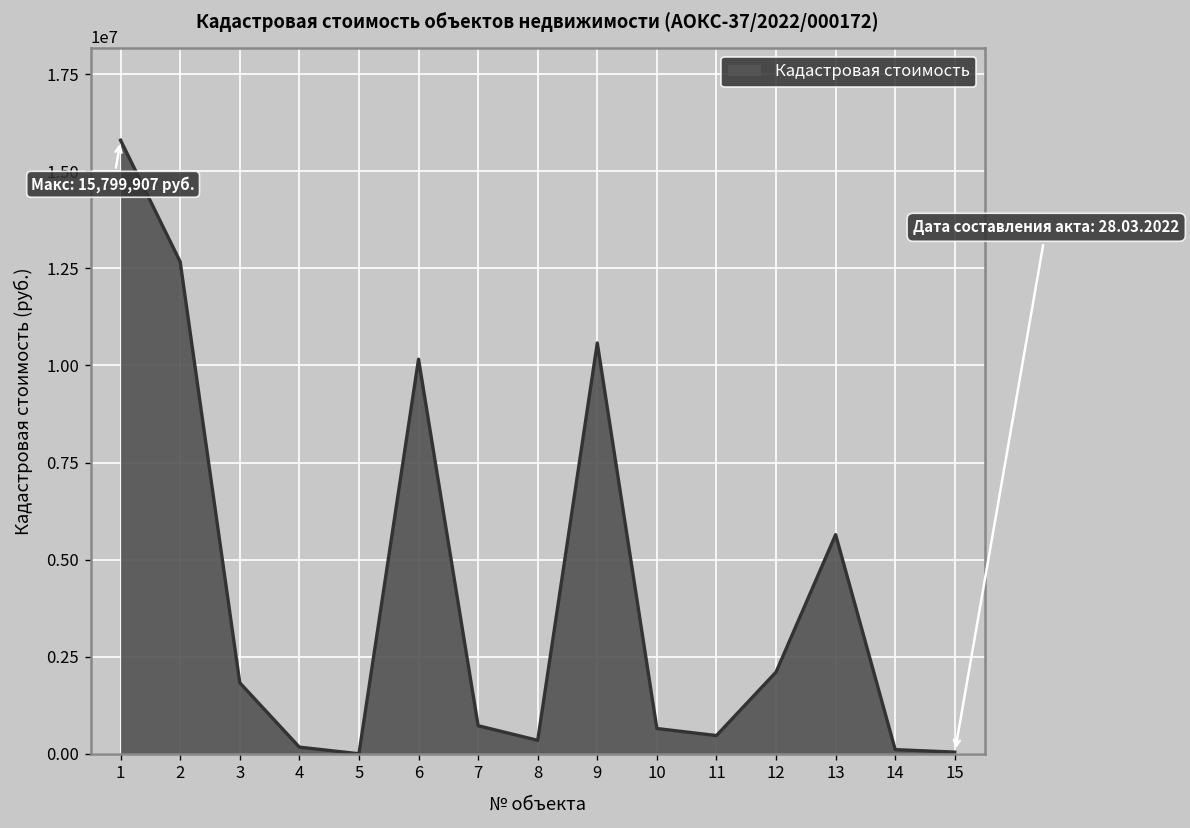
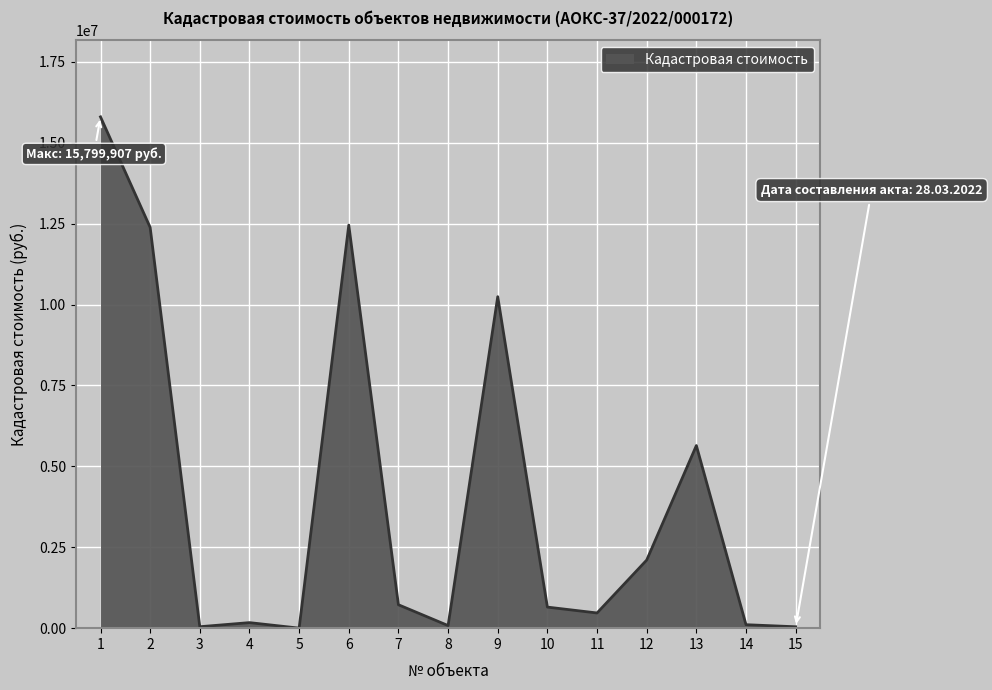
2: 12700000 -> 12400000
3: 1800000 -> 0
6: 10200000 -> 12500000
8: 300000 -> 100000
9: 10600000 -> 10200000
